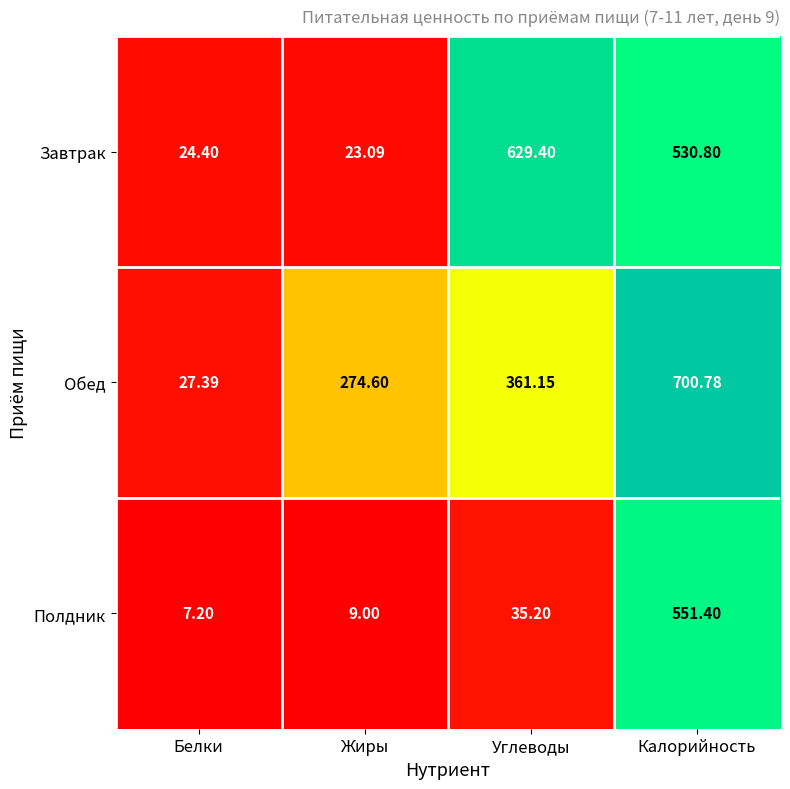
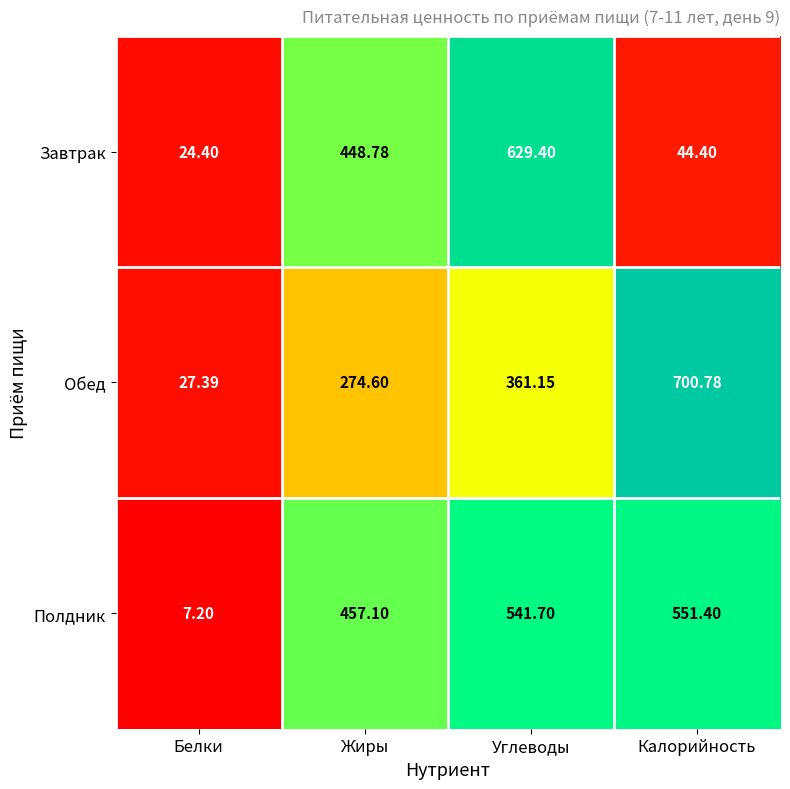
Завтрак, Жиры: 23.09 -> 448.78
Завтрак, Калорийность: 530.80 -> 44.40
Полдник, Жиры: 9.00 -> 457.10
Полдник, Углеводы: 35.20 -> 541.70
